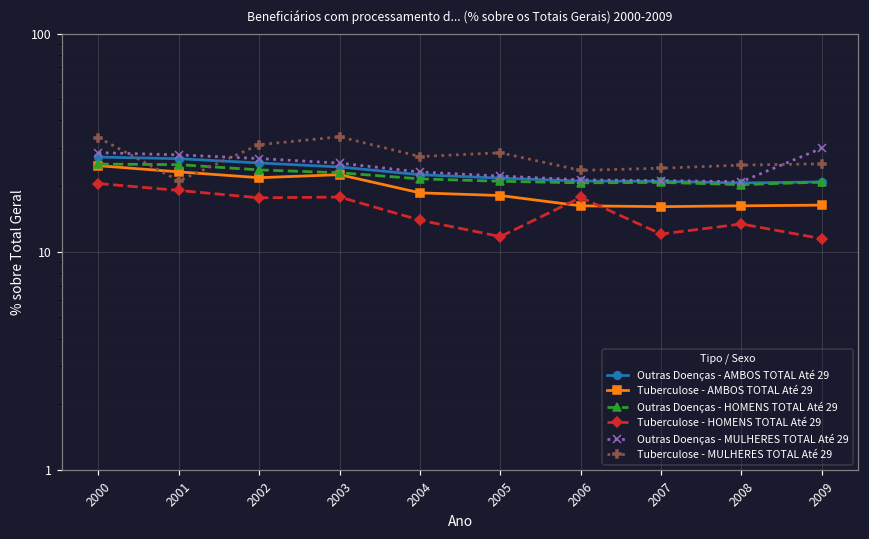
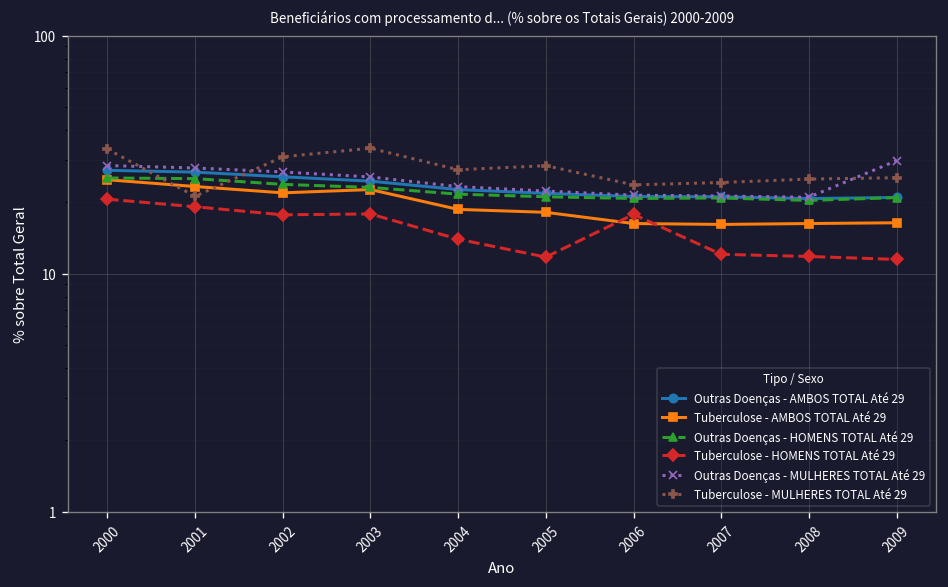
Tuberculose - HOMENS TOTAL Até 29, 2008: 13 -> 12
